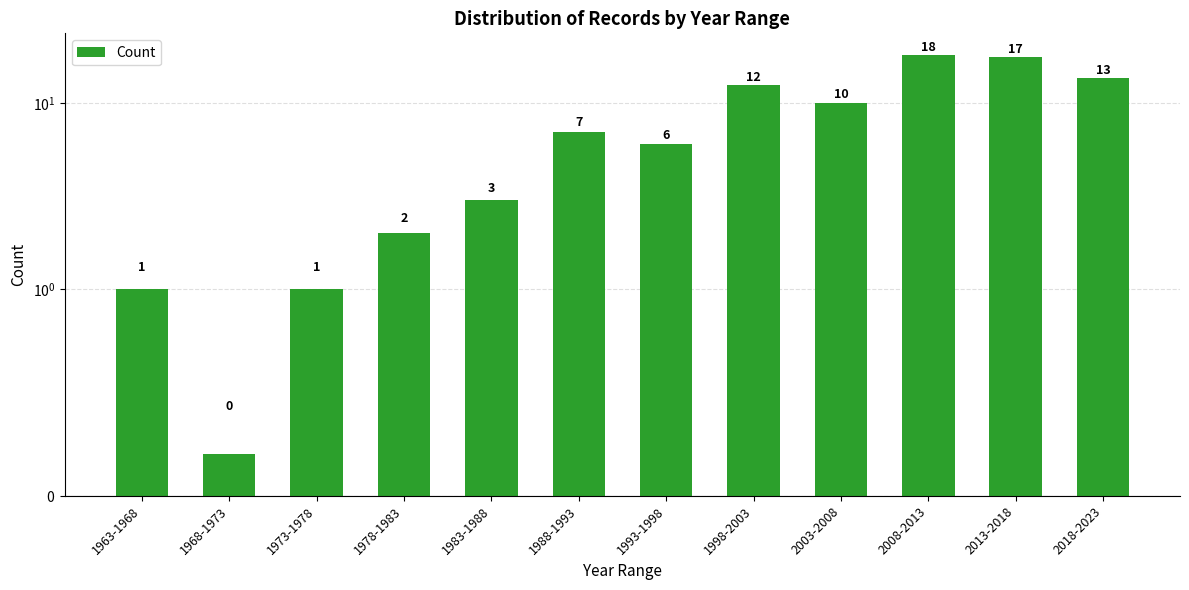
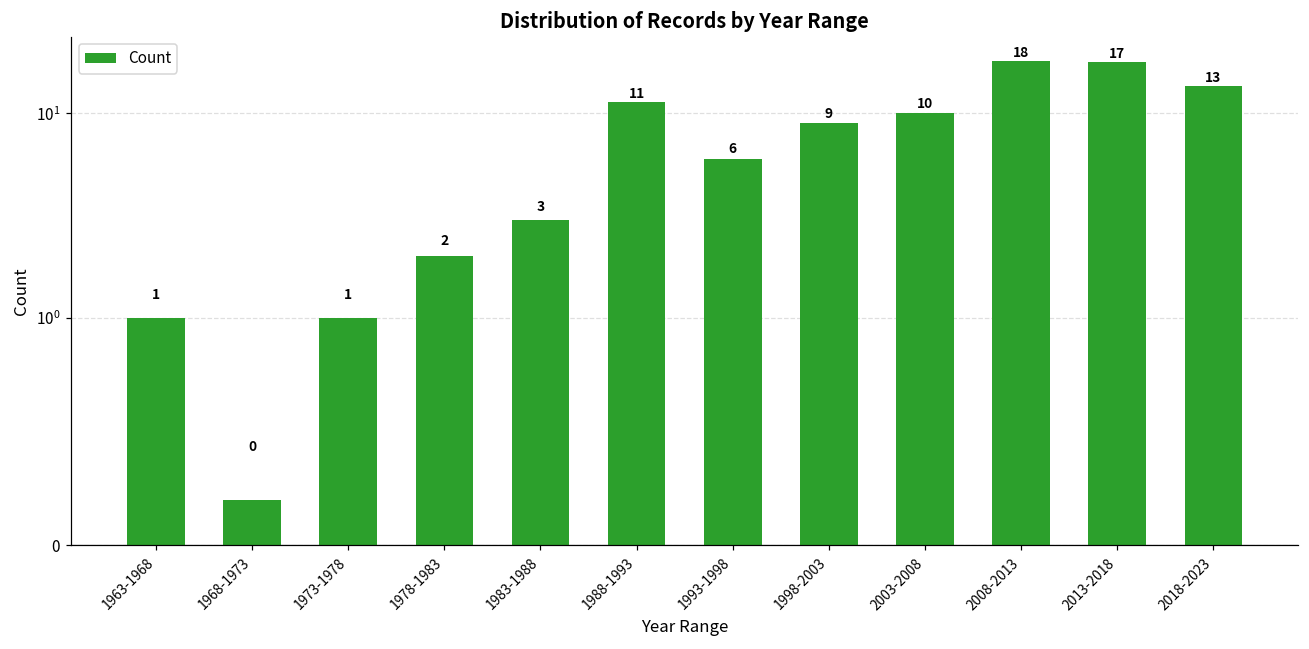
1988-1993: 7 -> 11
1998-2003: 12 -> 9
